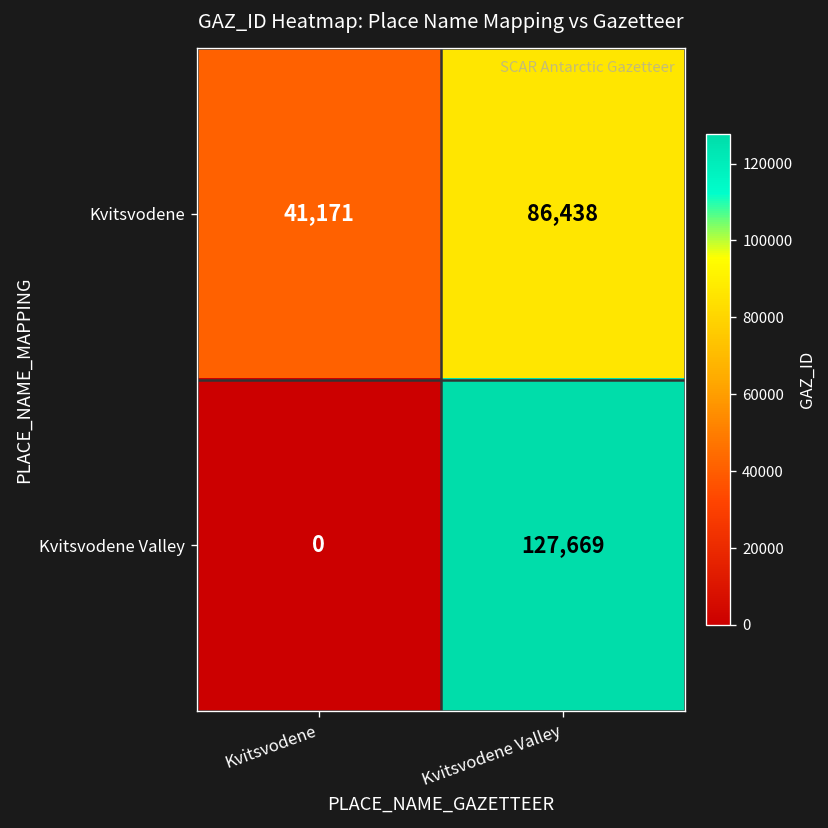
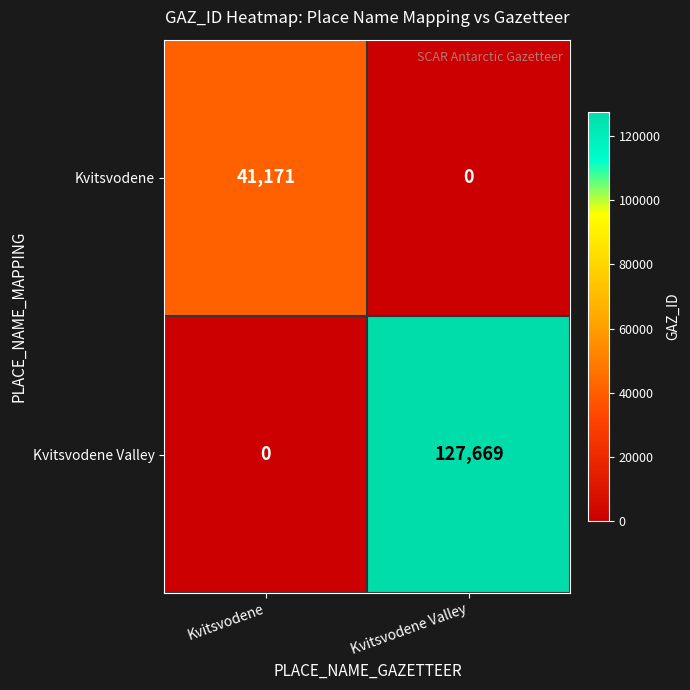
Kvitsvodene, Kvitsvodene Valley: 86,438 -> 0
